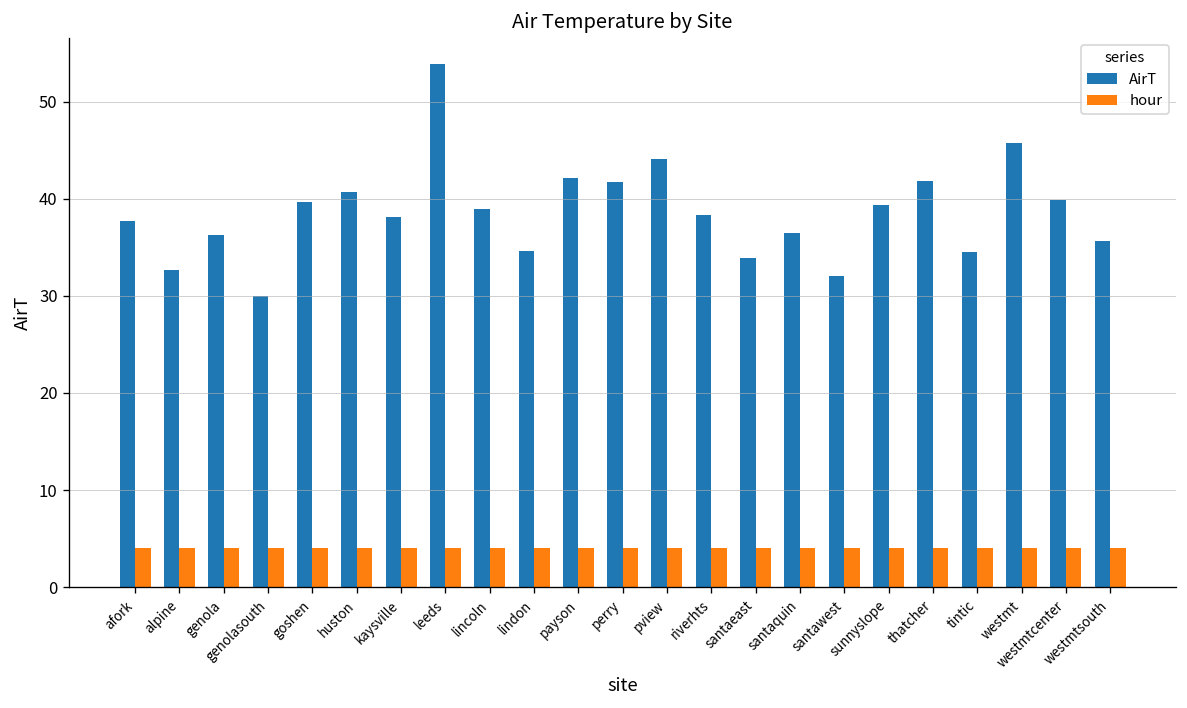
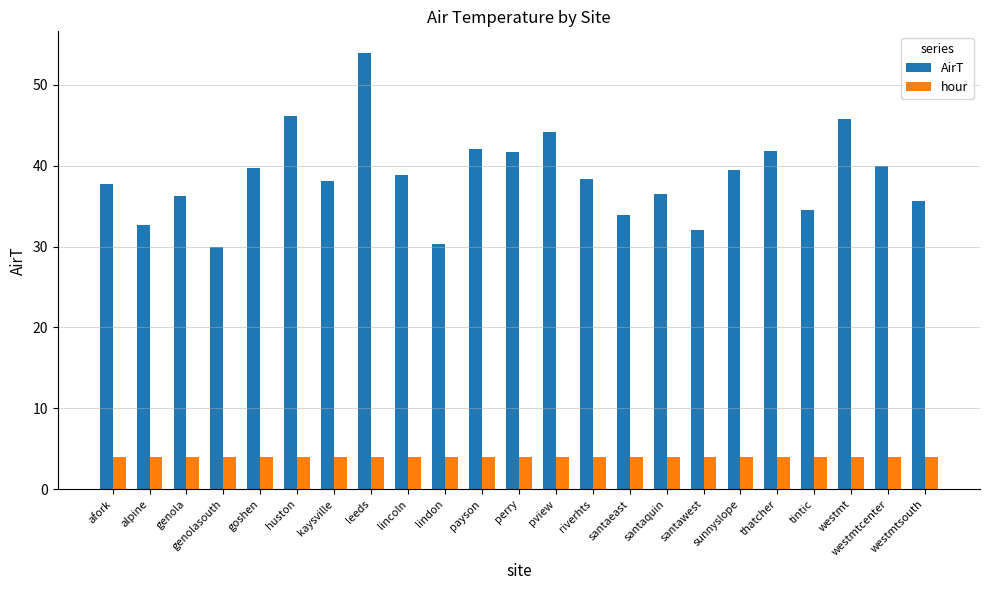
AirT, huston: 41 -> 46
AirT, lindon: 35 -> 30
